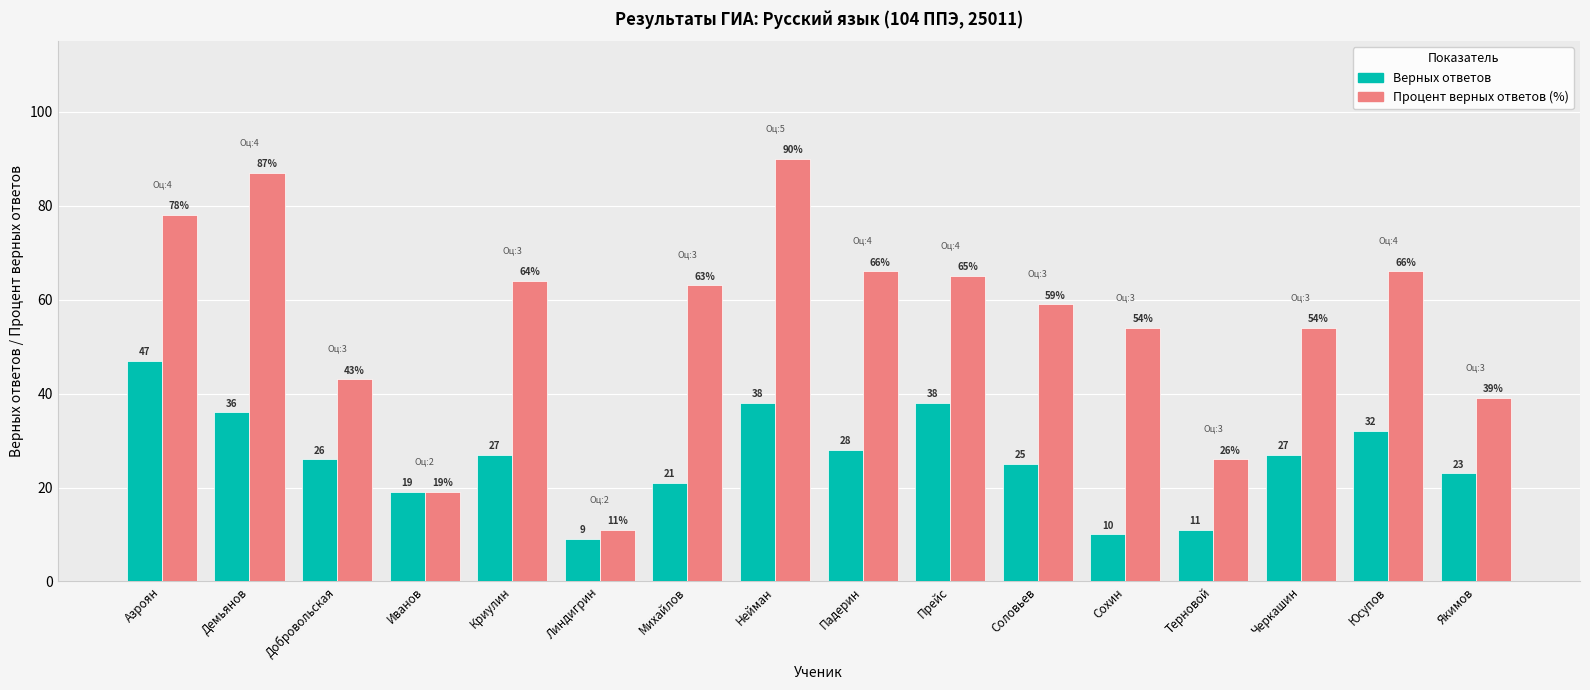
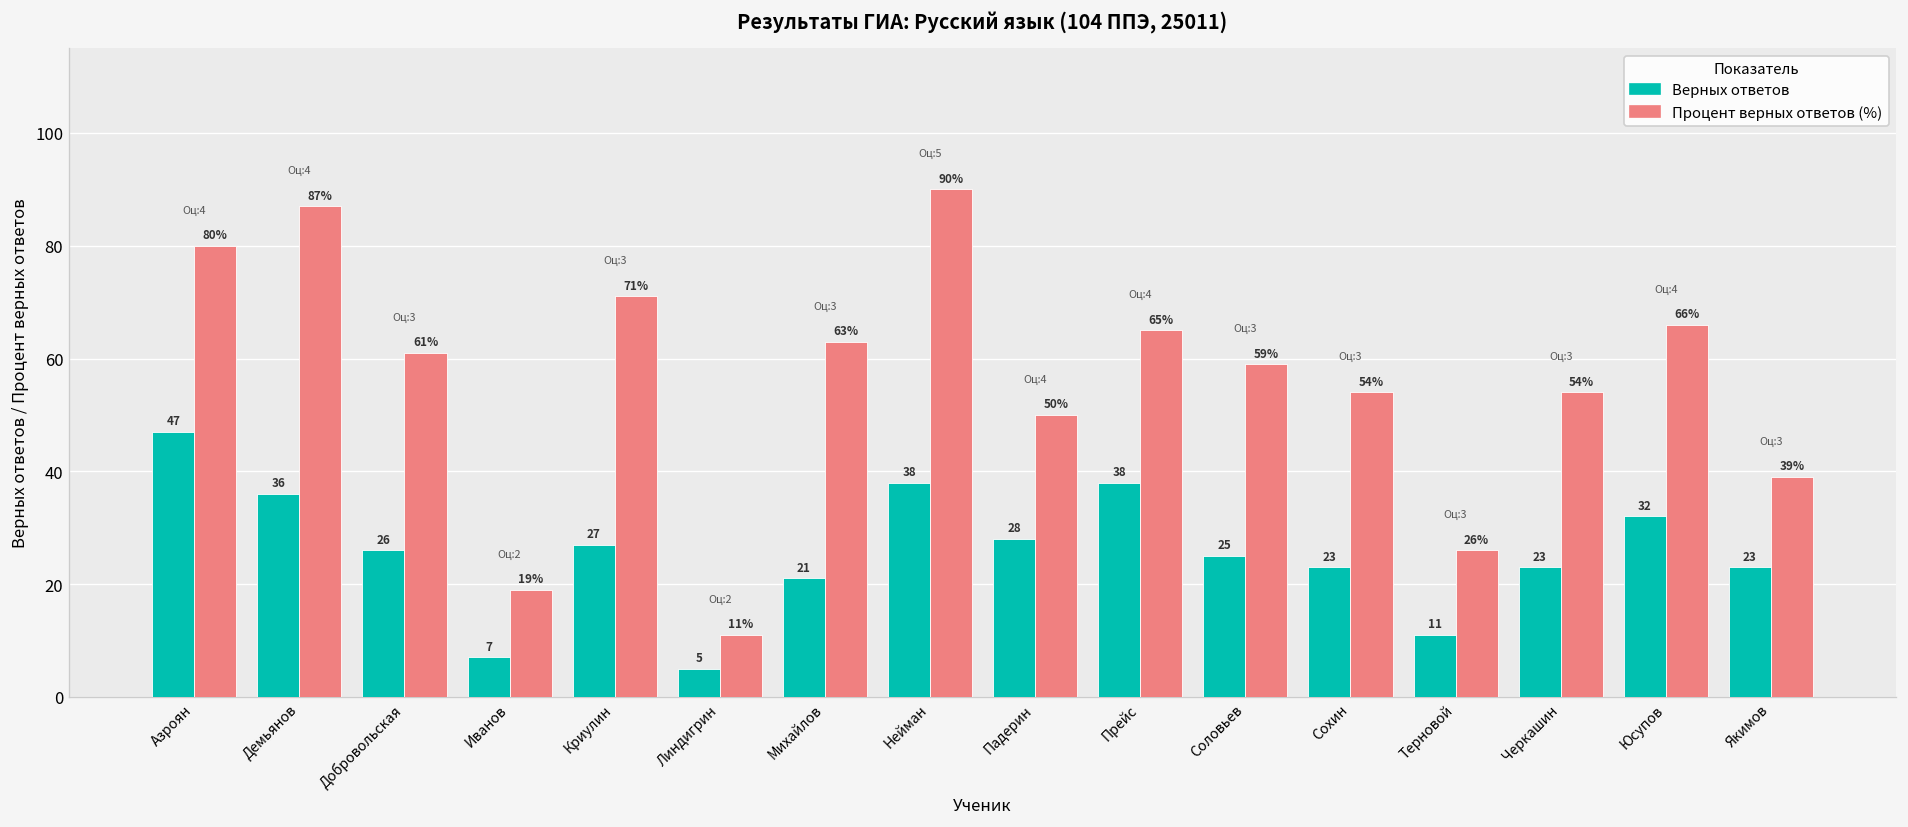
Процент верных ответов (%), Азроян: 78% -> 80%
Процент верных ответов (%), Добровольская: 43% -> 61%
Верных ответов, Иванов: 19 -> 7
Процент верных ответов (%), Криулин: 64% -> 71%
Верных ответов, Линдигрин: 9 -> 5
Процент верных ответов (%), Падерин: 66% -> 50%
Верных ответов, Сохин: 10 -> 23
Верных ответов, Черкашин: 27 -> 23
